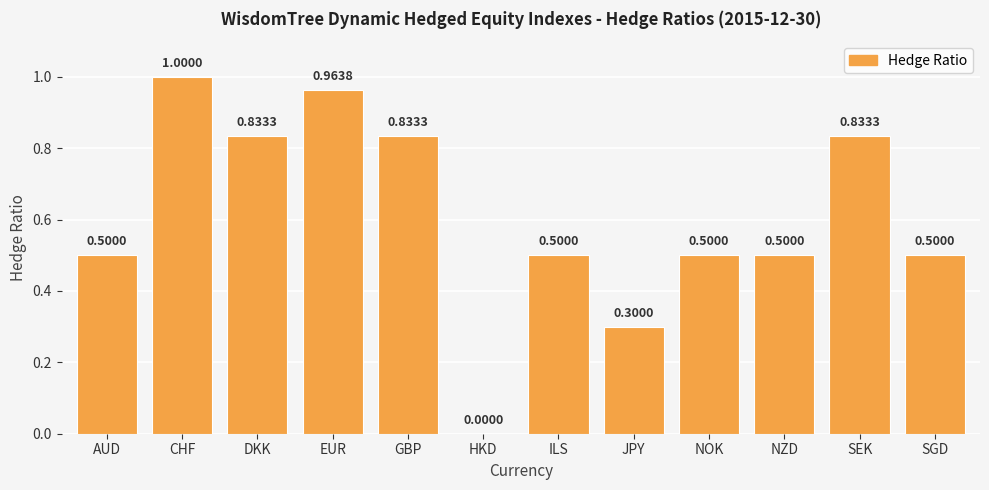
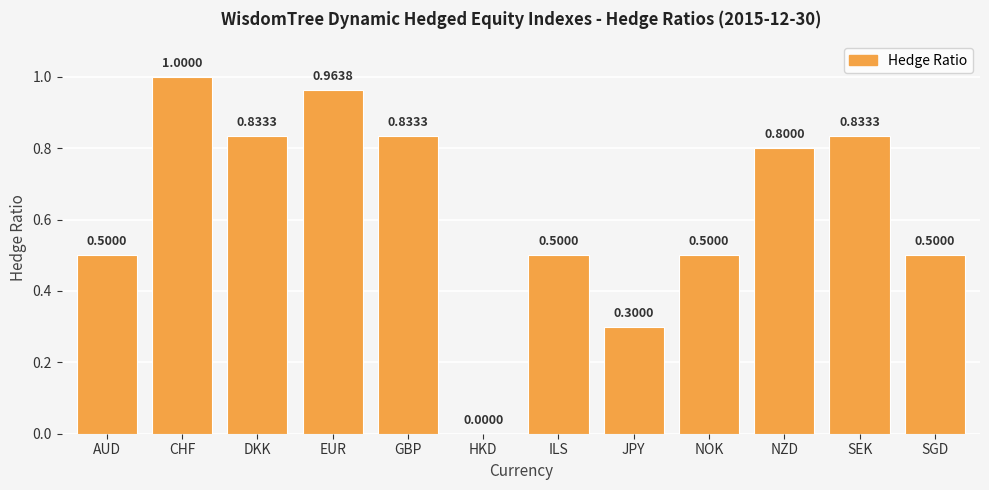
NZD: 0.5000 -> 0.8000
